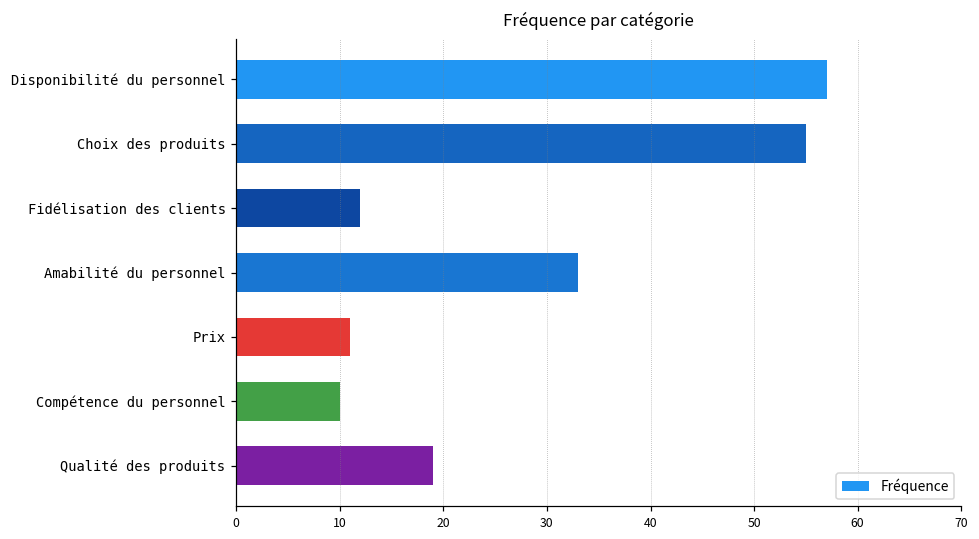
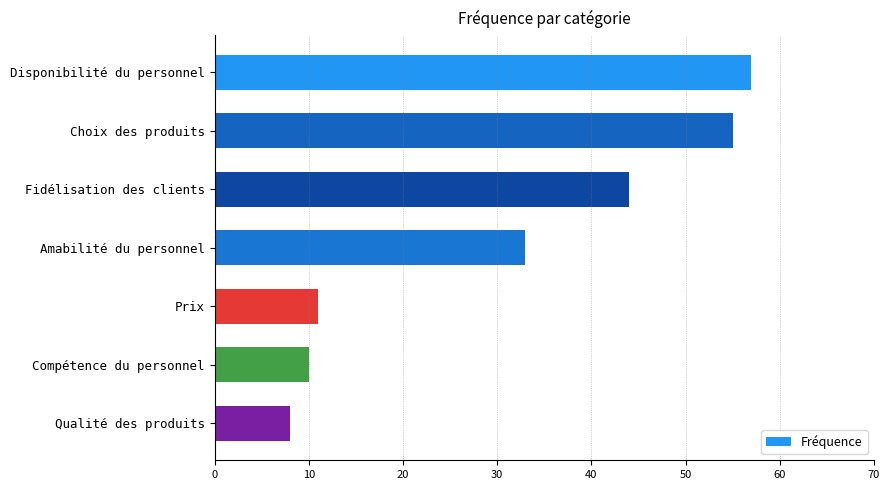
Fidélisation des clients: 12 -> 44
Qualité des produits: 19 -> 8
